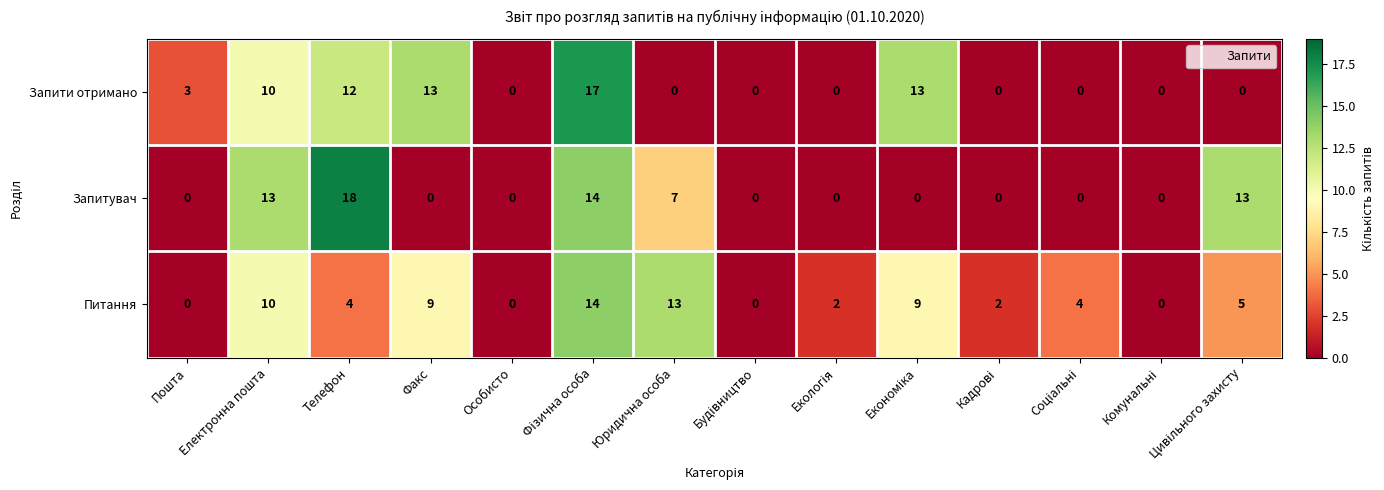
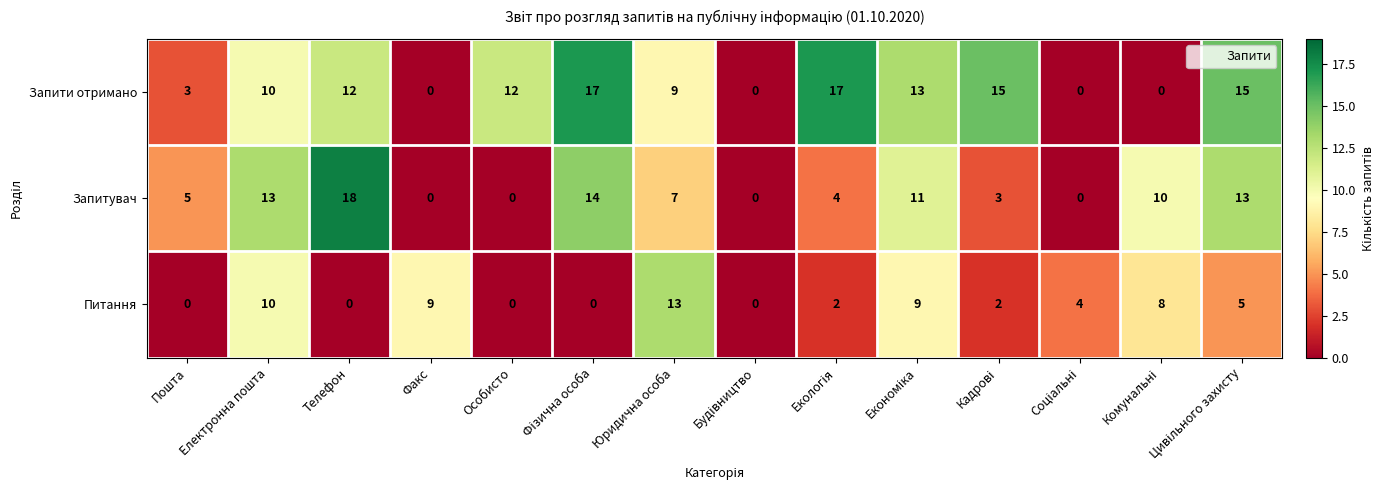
Запити отримано, Факс: 13 -> 0
Запити отримано, Особисто: 0 -> 12
Запити отримано, Юридична особа: 0 -> 9
Запити отримано, Екологія: 0 -> 17
Запити отримано, Кадрові: 0 -> 15
Запити отримано, Цивільного захисту: 0 -> 15
Запитувач, Пошта: 0 -> 5
Запитувач, Екологія: 0 -> 4
Запитувач, Економіка: 0 -> 11
Запитувач, Кадрові: 0 -> 3
Запитувач, Комунальні: 0 -> 10
Питання, Телефон: 4 -> 0
Питання, Фізична особа: 14 -> 0
Питання, Комунальні: 0 -> 8
